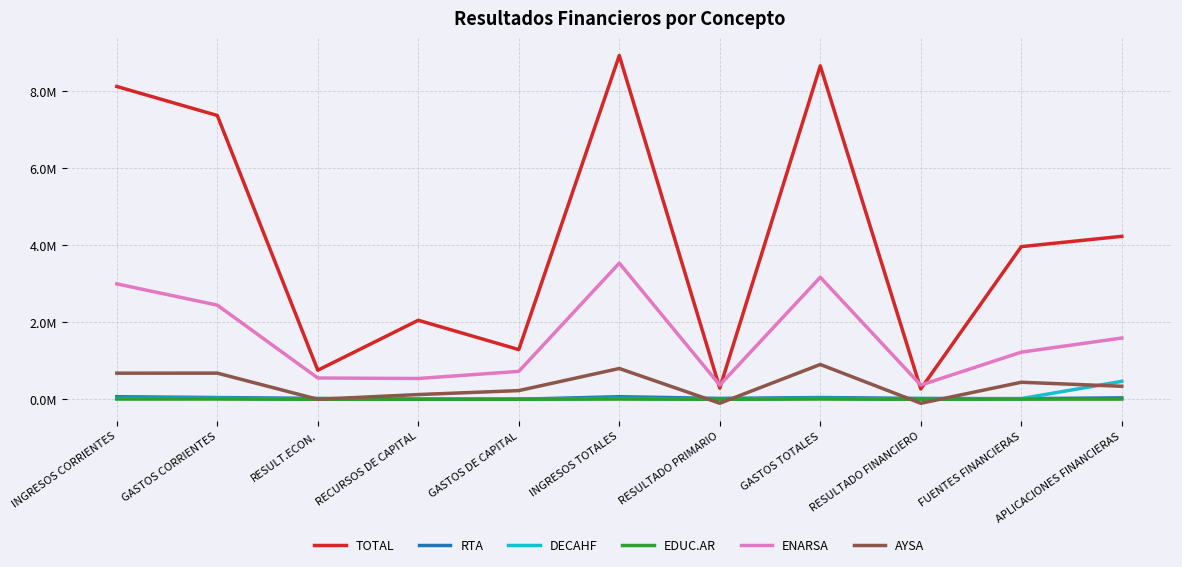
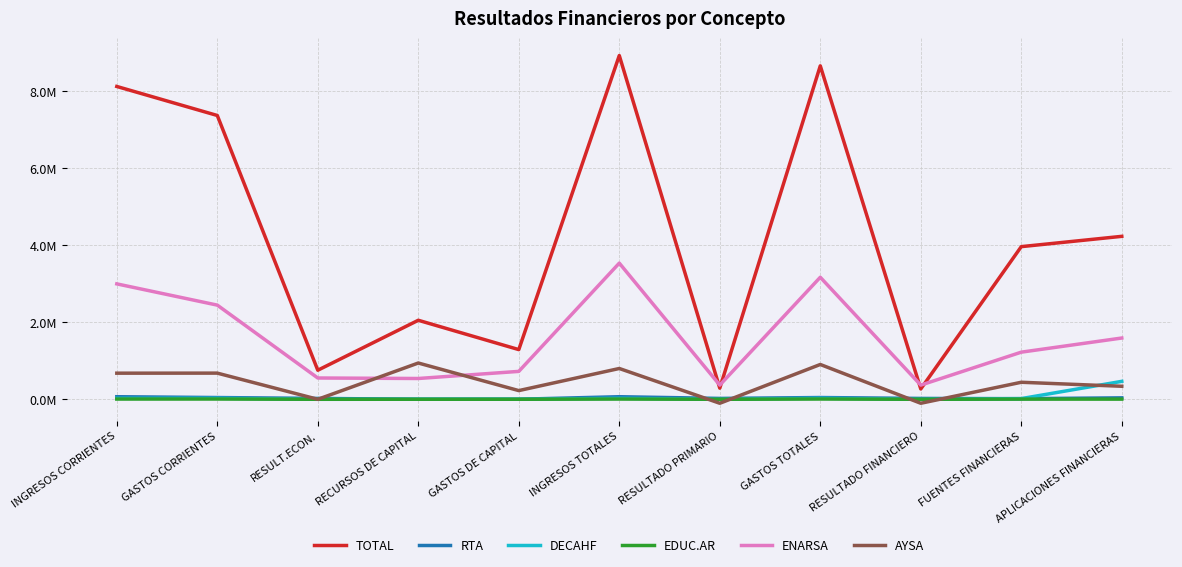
AYSA, RECURSOS DE CAPITAL: 100000 -> 900000
